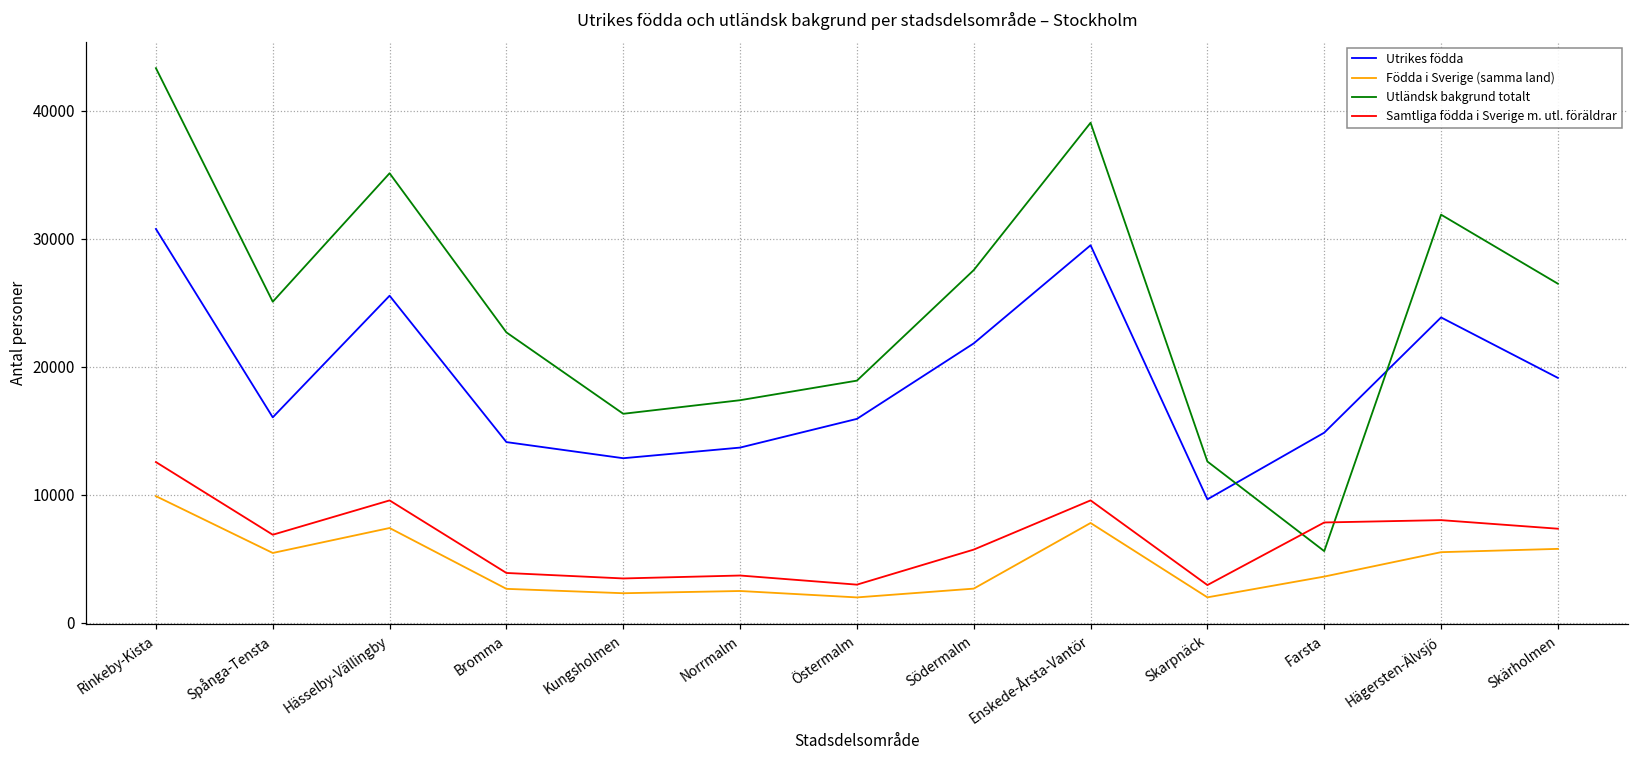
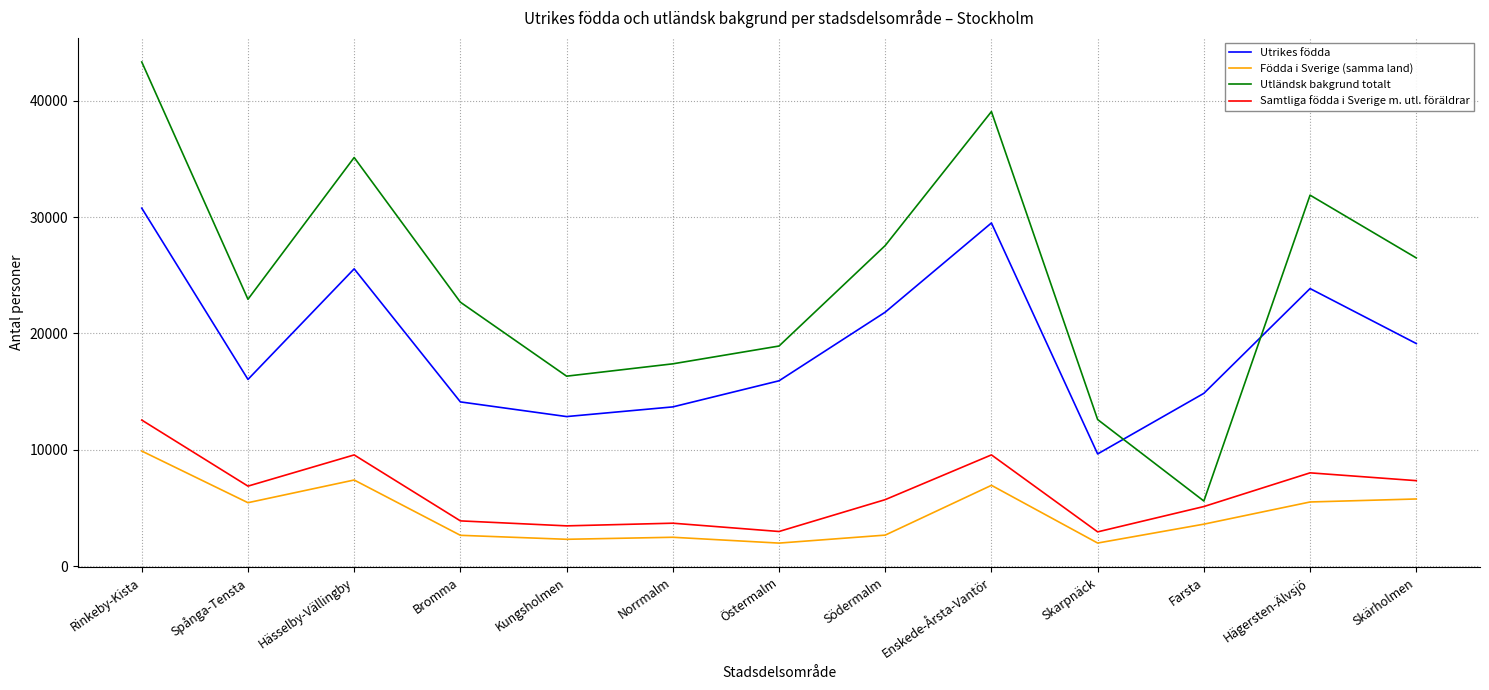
Utländsk bakgrund totalt, Spånga-Tensta: 25100 -> 22900
Födda i Sverige (samma land), Enskede-Årsta-Vantör: 7800 -> 7000
Samtliga födda i Sverige m. utl. föräldrar, Farsta: 7800 -> 5100
